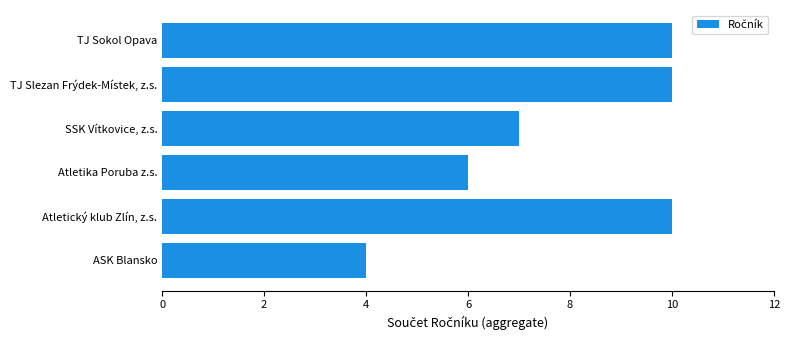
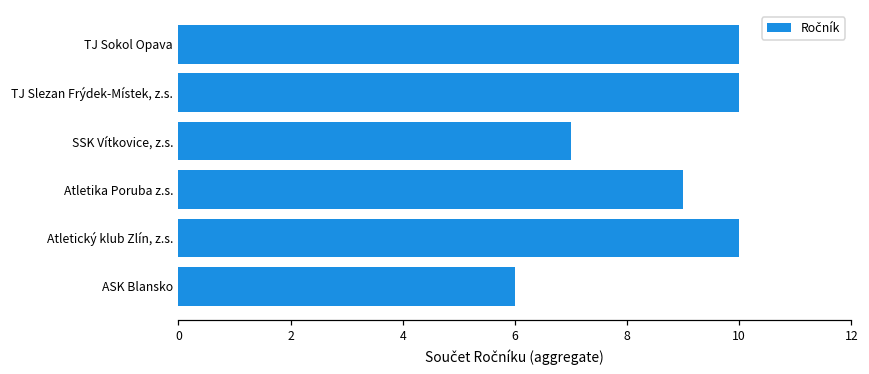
Atletika Poruba z.s.: 6 -> 9
ASK Blansko: 4 -> 6
